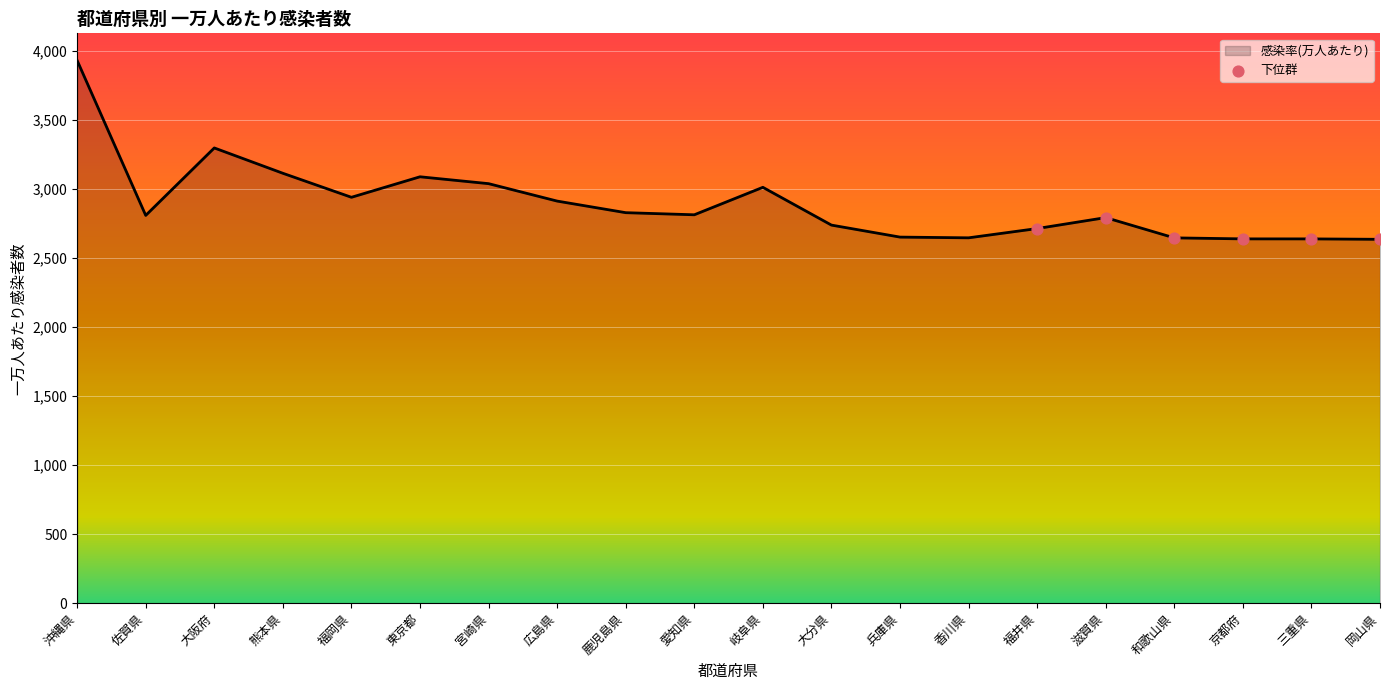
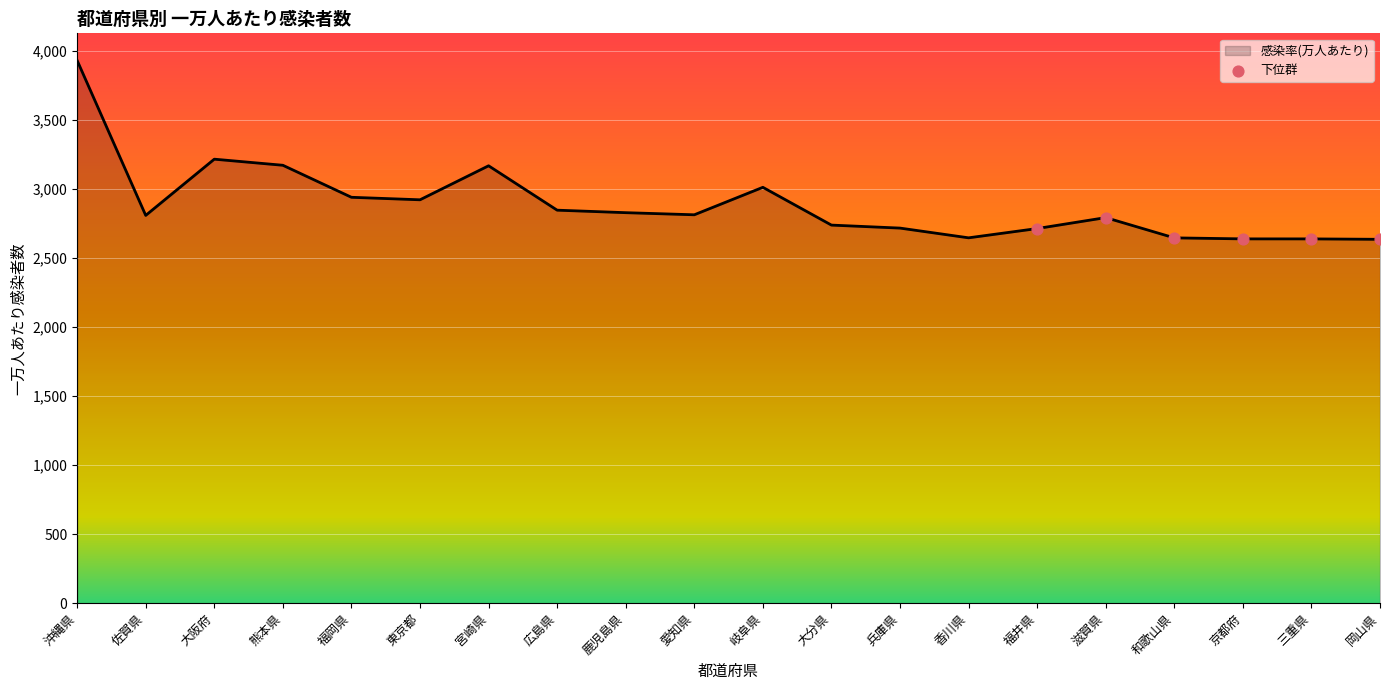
感染率(万人あたり), 大阪府: 3,300 -> 3,220
感染率(万人あたり), 熊本県: 3,110 -> 3,170
感染率(万人あたり), 東京都: 3,090 -> 2,920
感染率(万人あたり), 宮崎県: 3,040 -> 3,170
感染率(万人あたり), 広島県: 2,910 -> 2,850
感染率(万人あたり), 兵庫県: 2,650 -> 2,720
